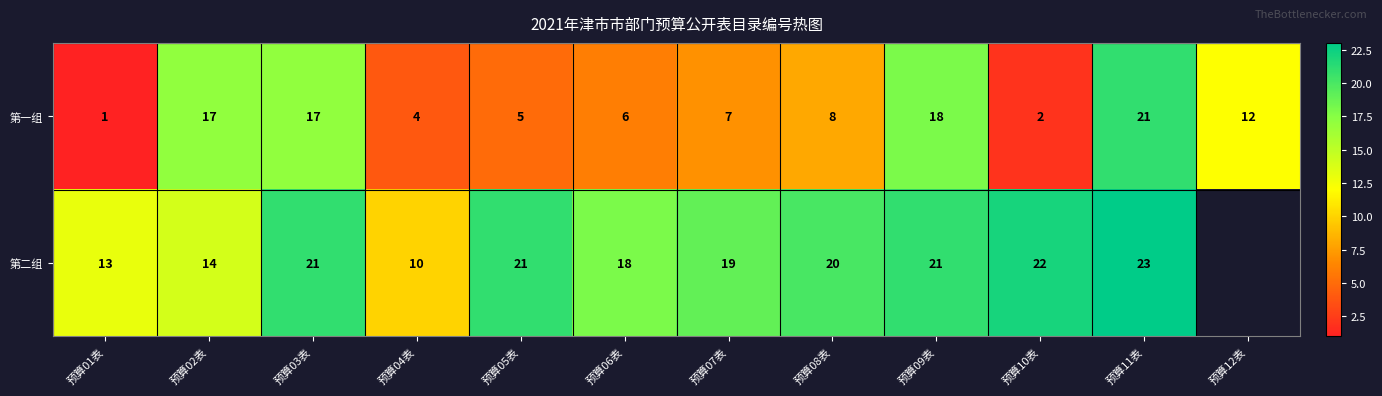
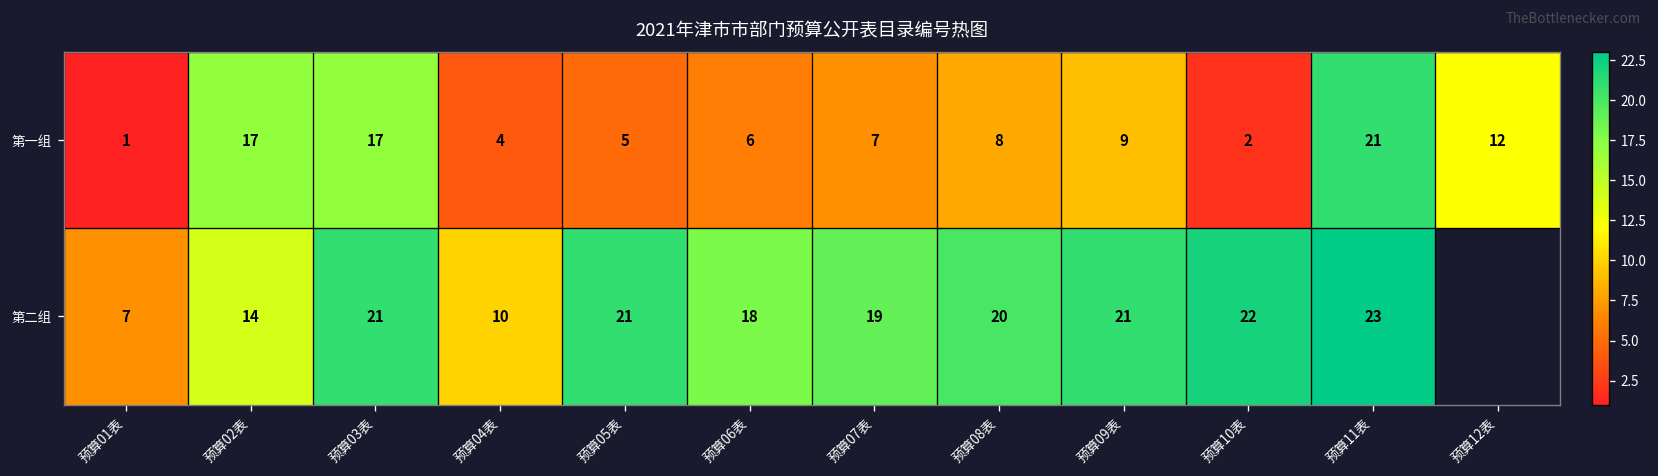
第一组, 预算09表: 18 -> 9
第二组, 预算01表: 13 -> 7
